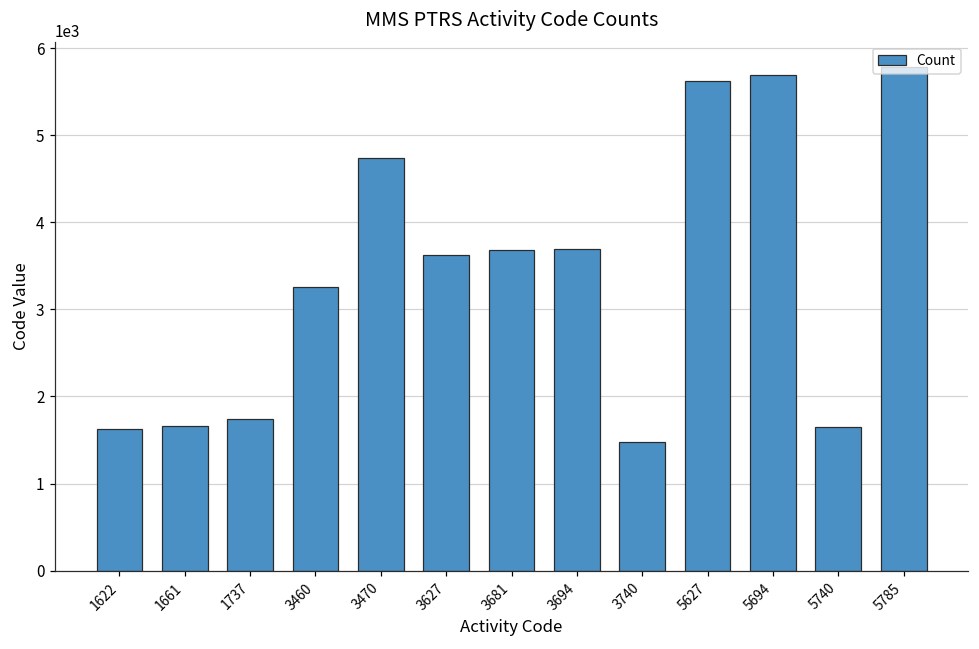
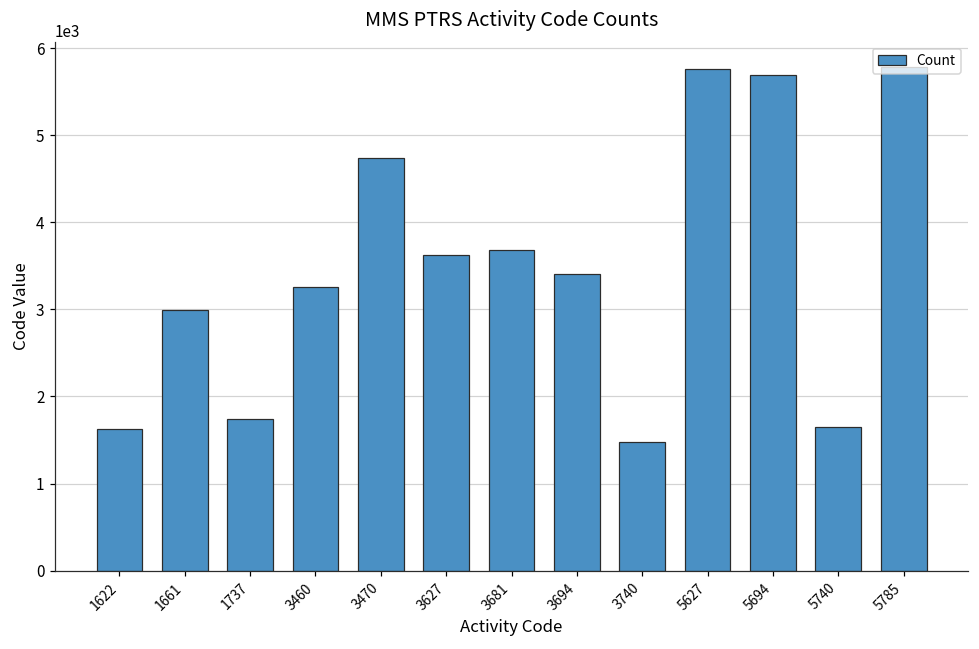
1661: 1700 -> 3000
3694: 3700 -> 3400
5627: 5600 -> 5800
